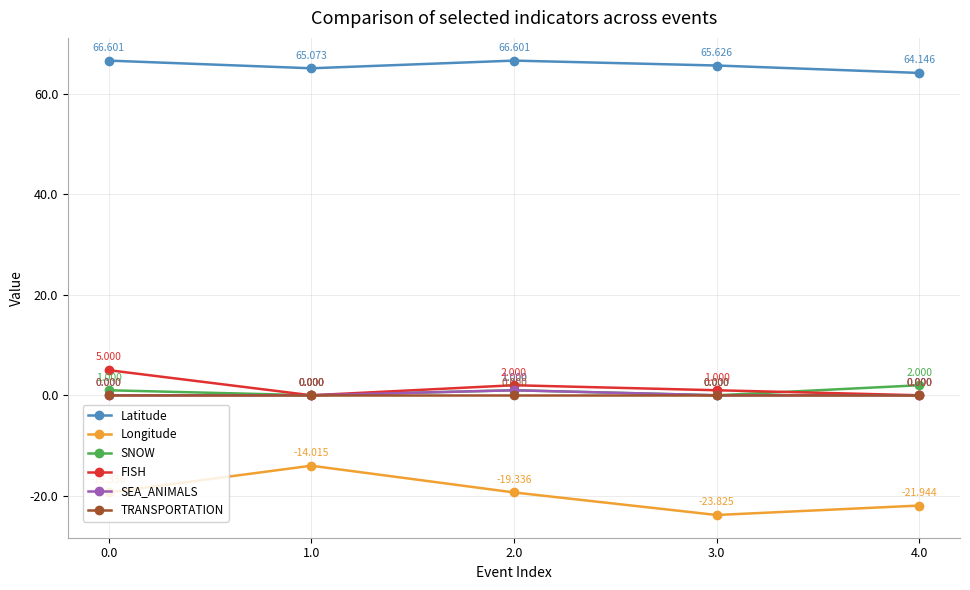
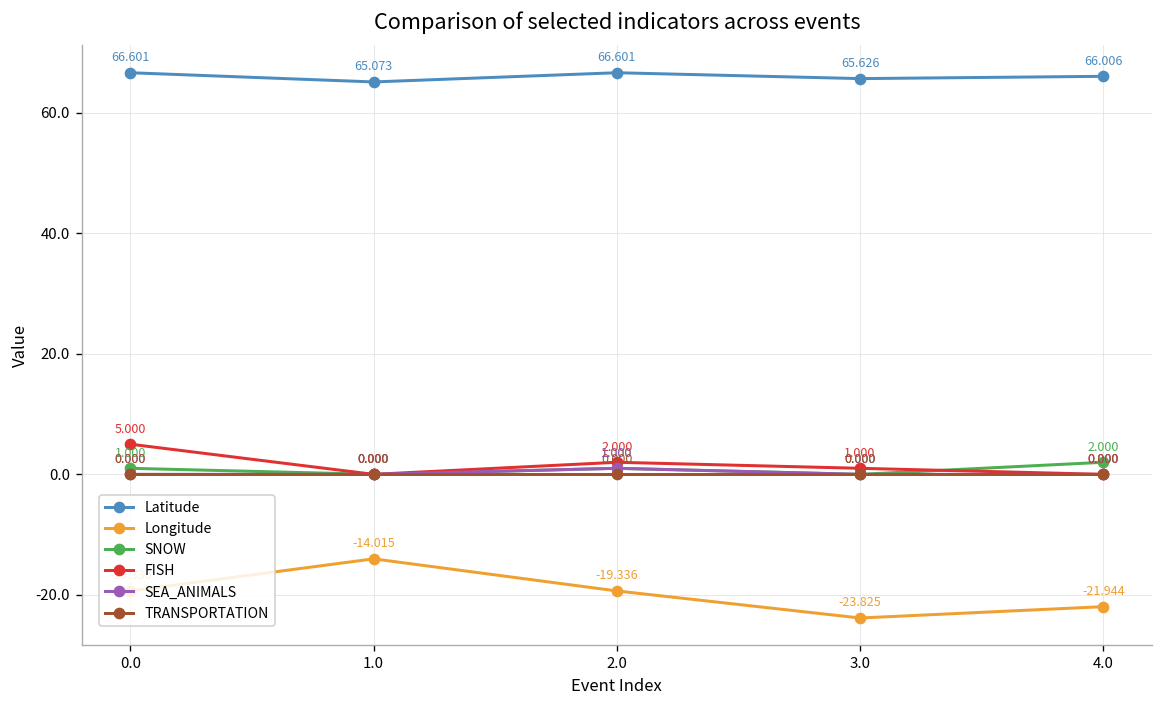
Latitude, 4.0: 64.146 -> 66.006
